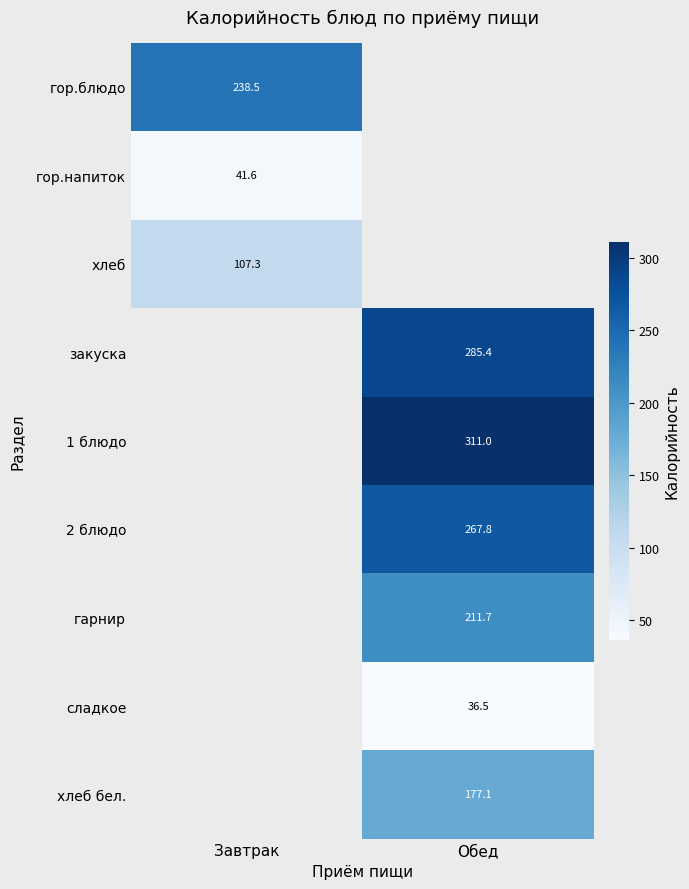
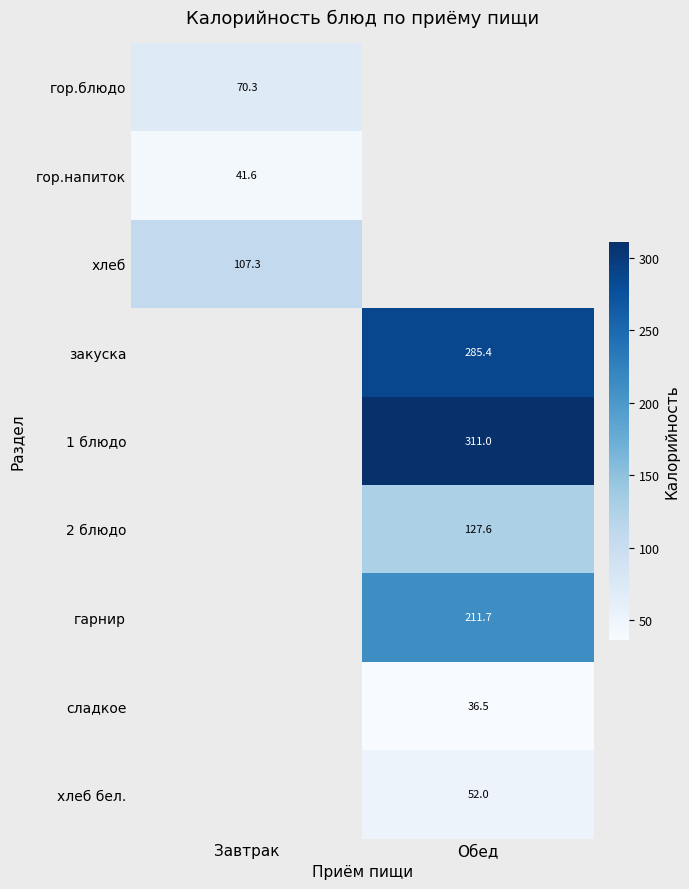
гор.блюдо, Завтрак: 238.5 -> 70.3
2 блюдо, Обед: 267.8 -> 127.6
хлеб бел., Обед: 177.1 -> 52.0
